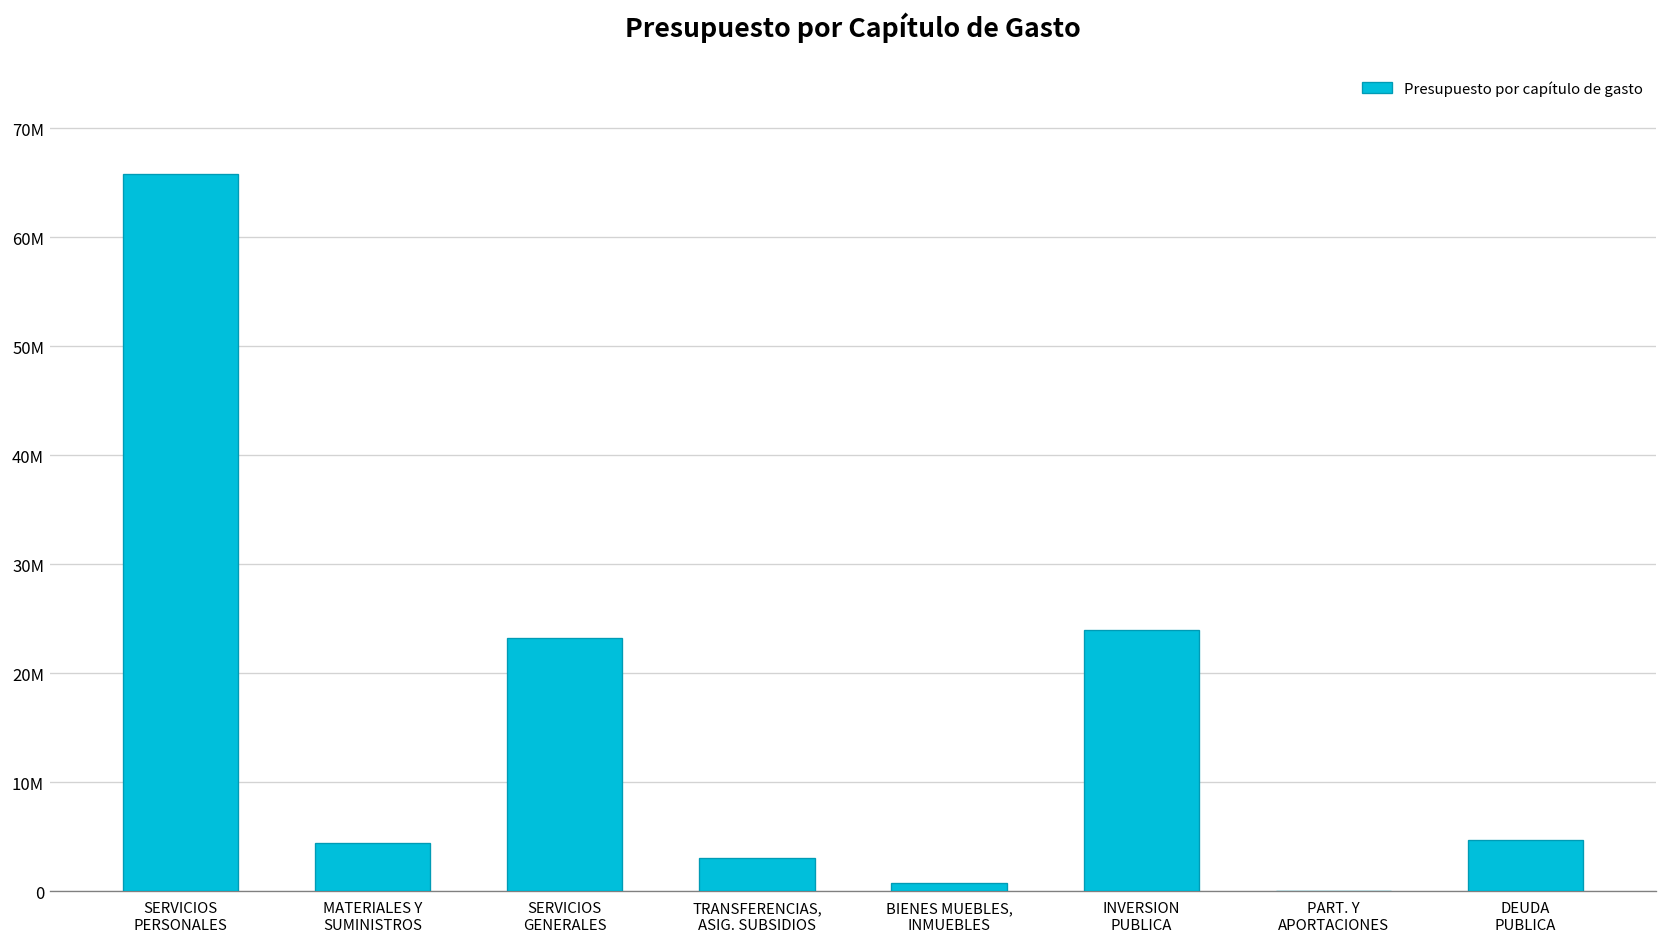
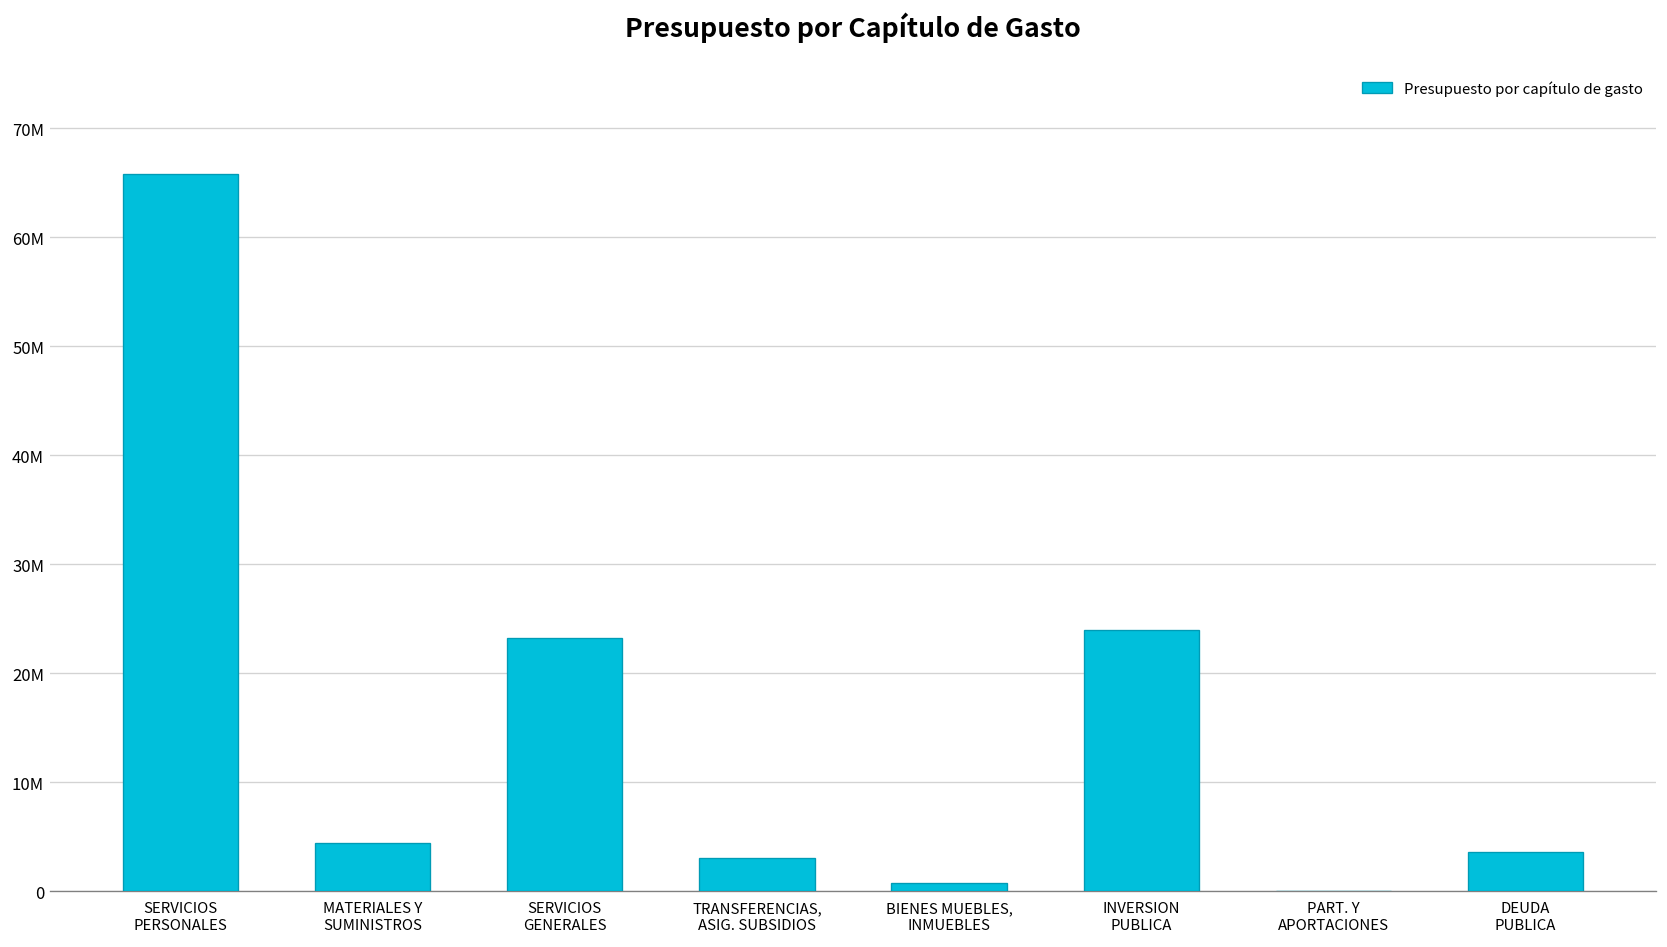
DEUDA PUBLICA: 5000000 -> 4000000
